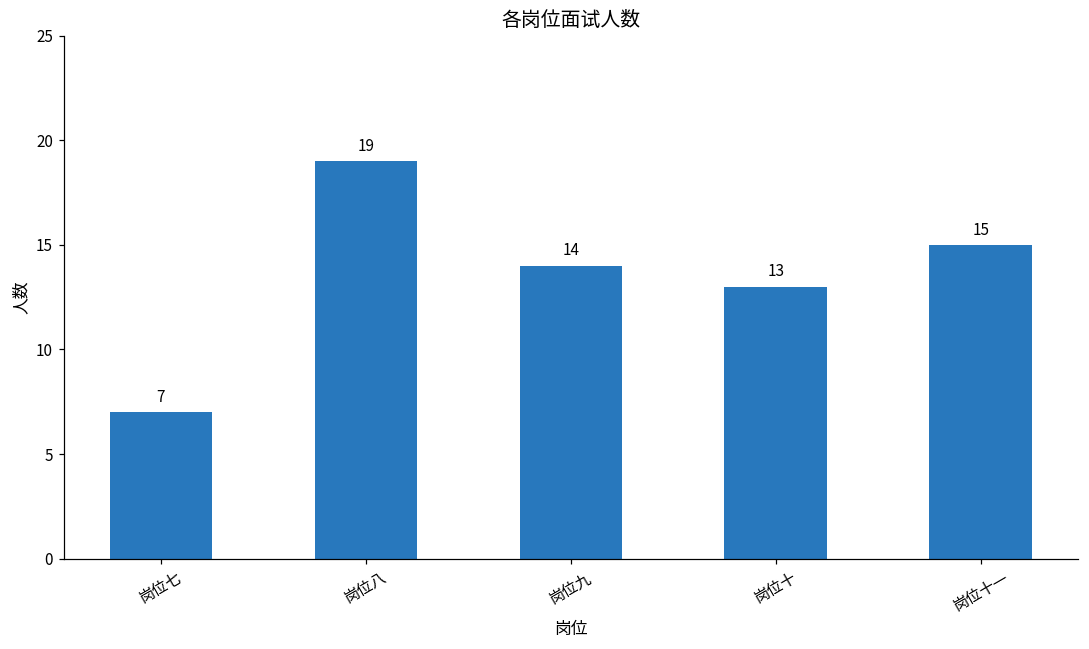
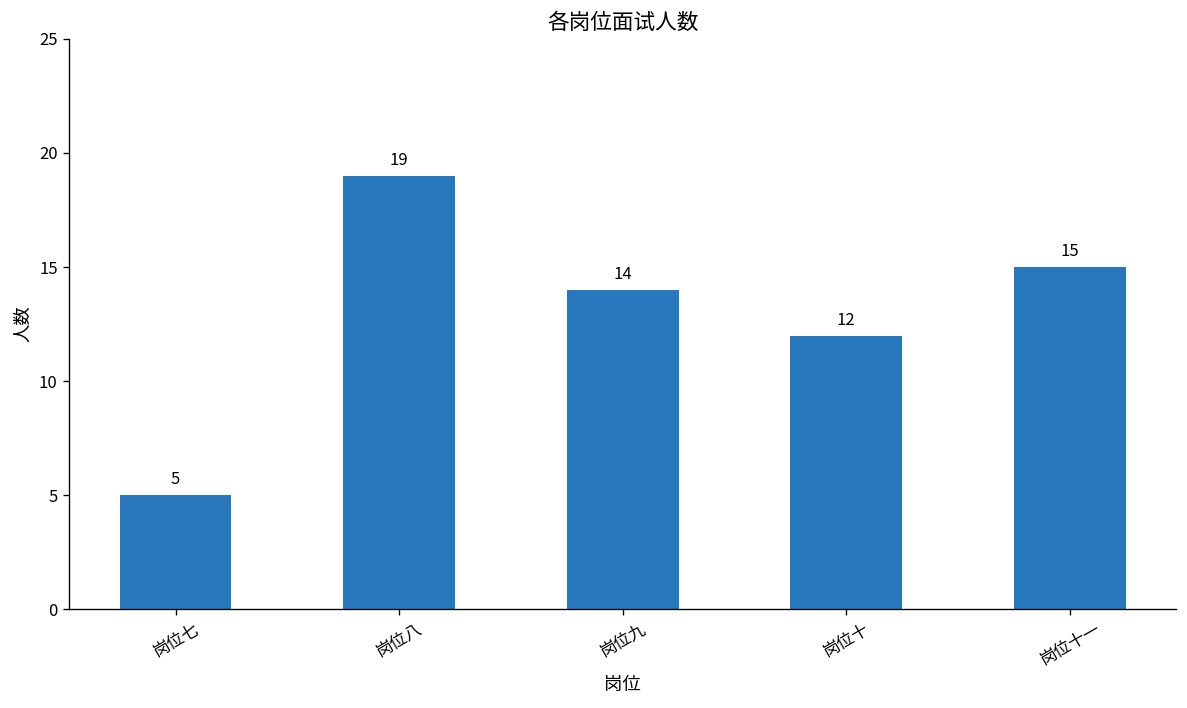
岗位七: 7 -> 5
岗位十: 13 -> 12
